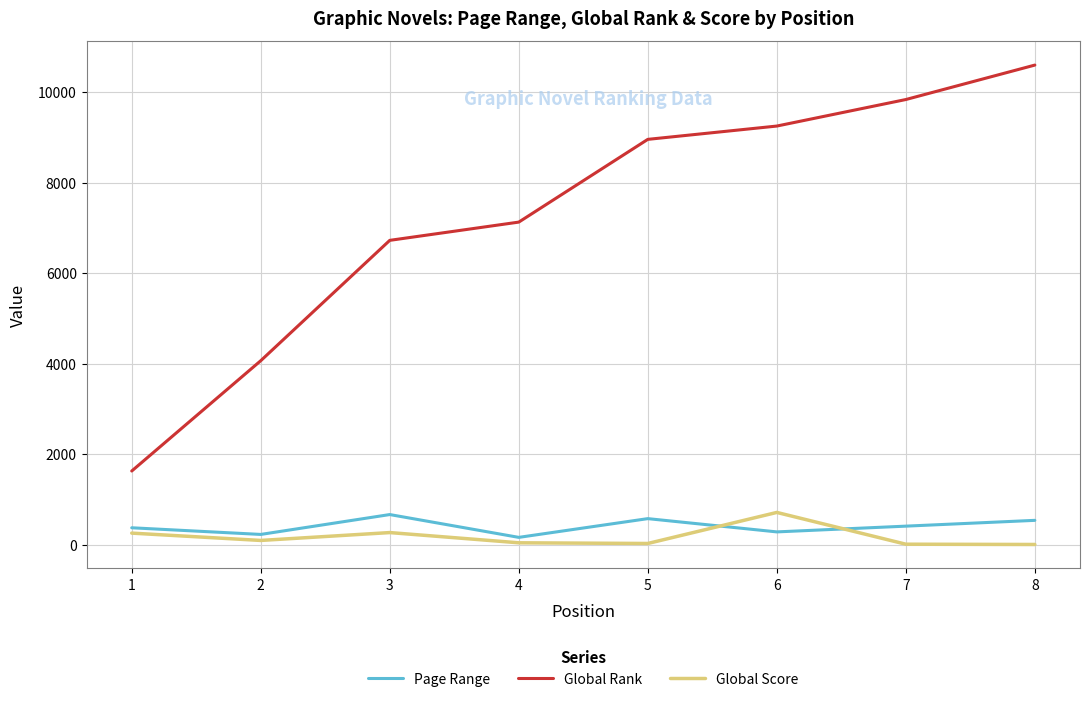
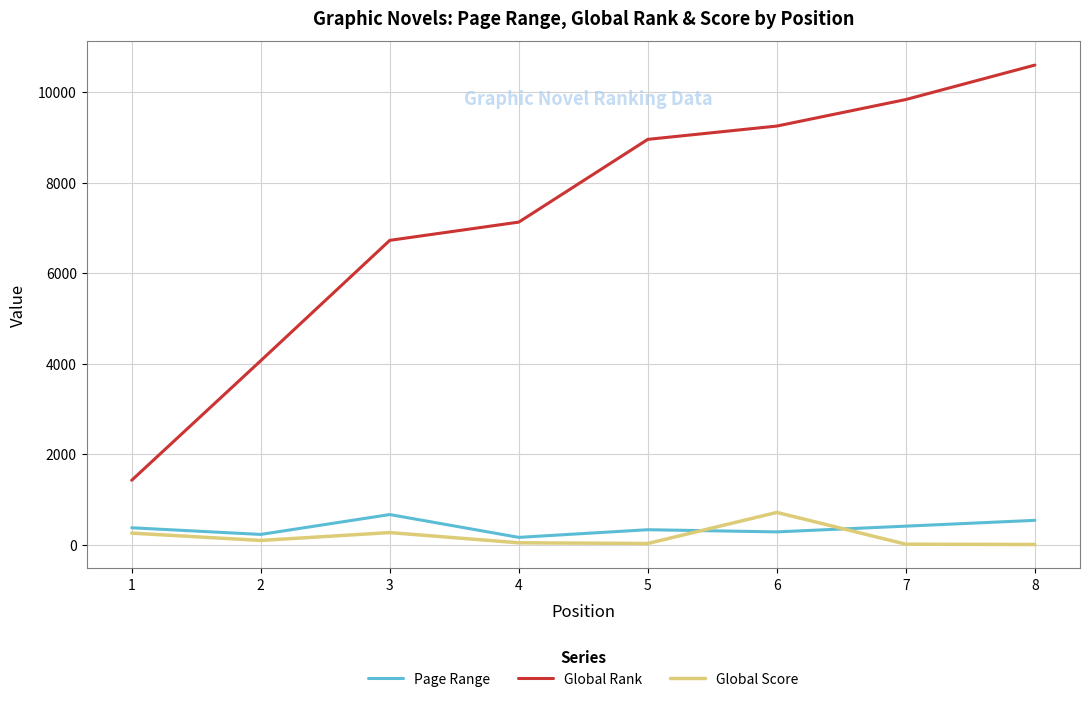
Global Rank, 1: 1600 -> 1400
Page Range, 5: 600 -> 300
